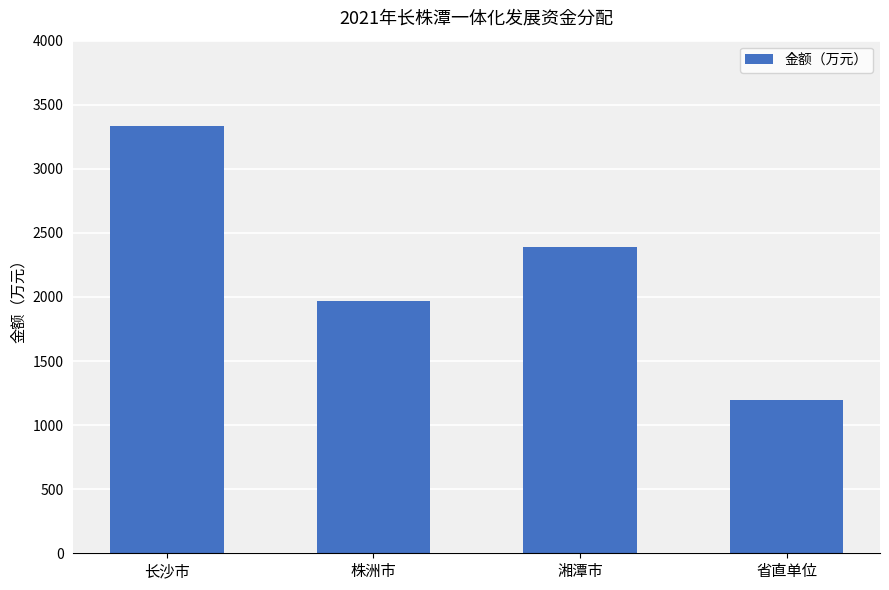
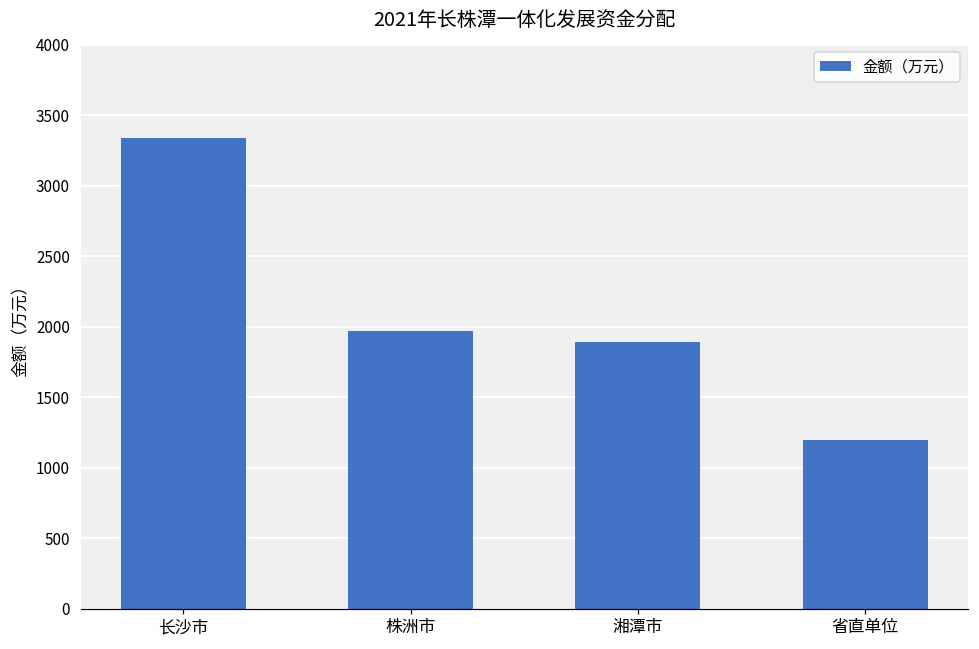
湘潭市: 2390 -> 1890
